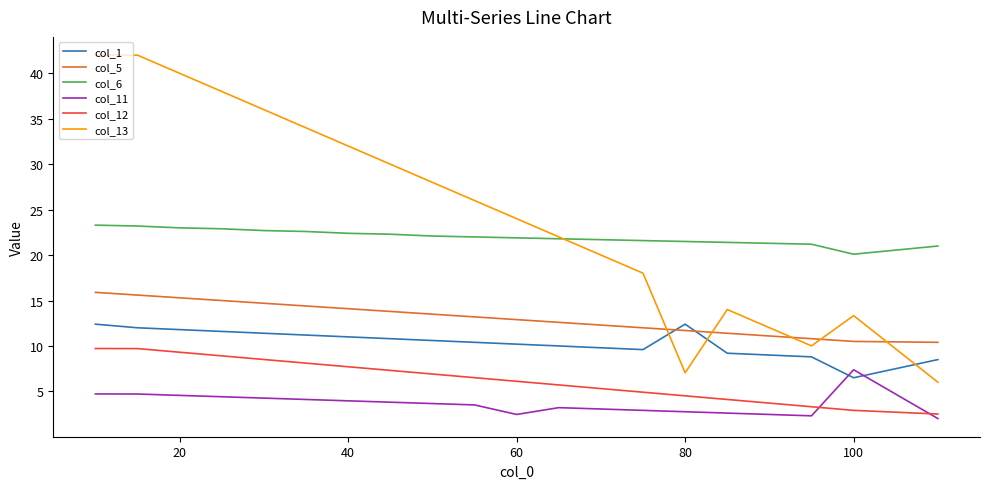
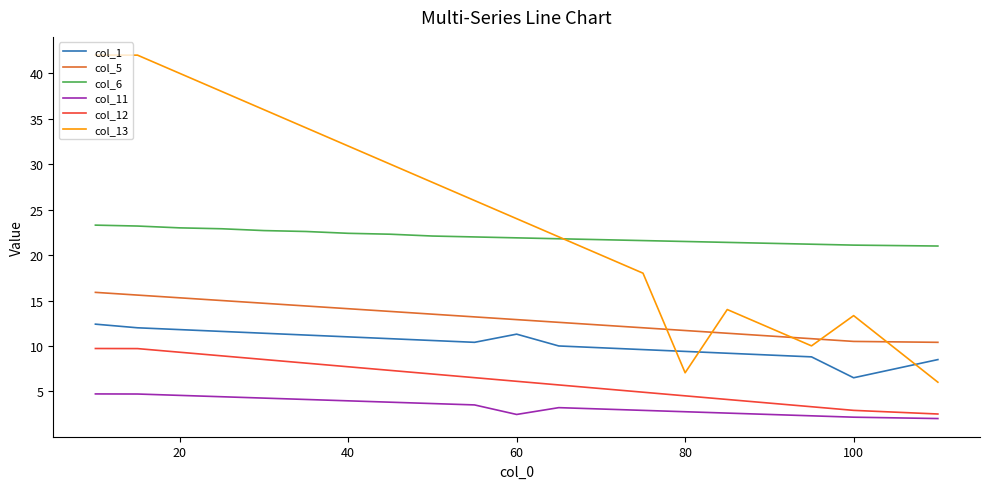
col_1, 60: 10 -> 11
col_1, 80: 12 -> 9
col_6, 100: 20 -> 21
col_11, 100: 7 -> 2
